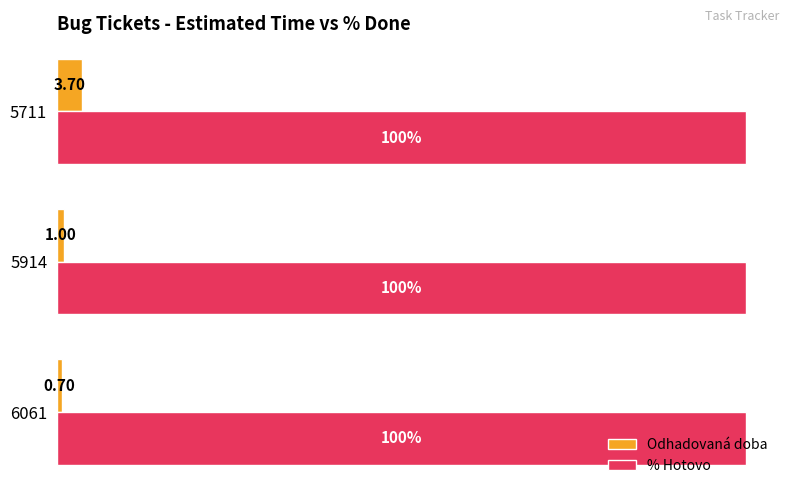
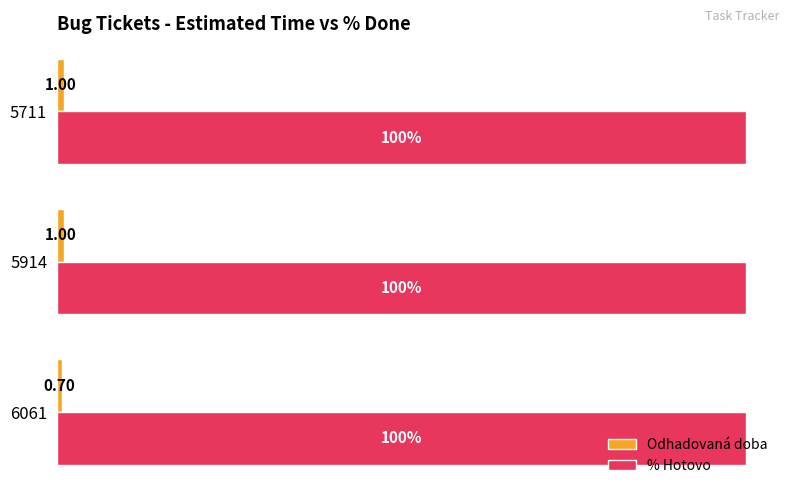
Odhadovaná doba, 5711: 3.70 -> 1.00
